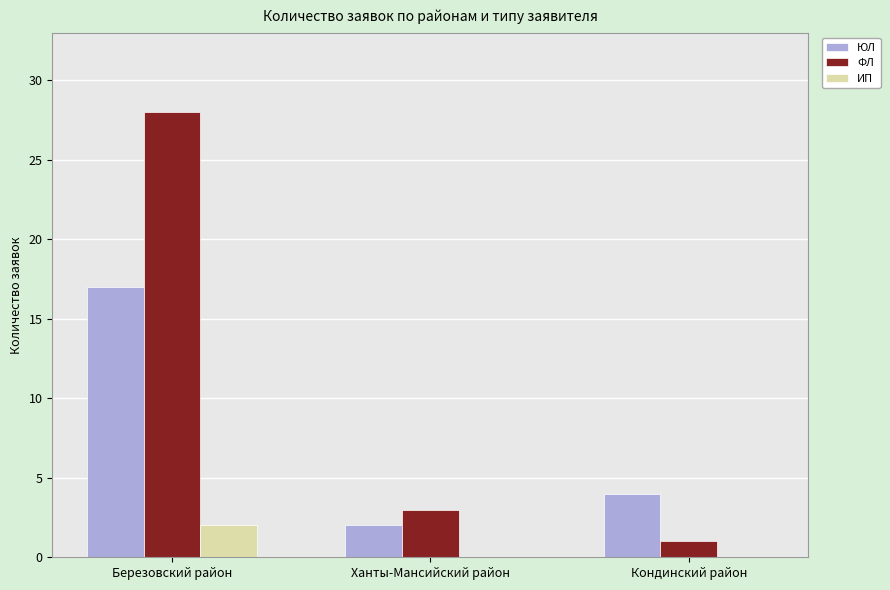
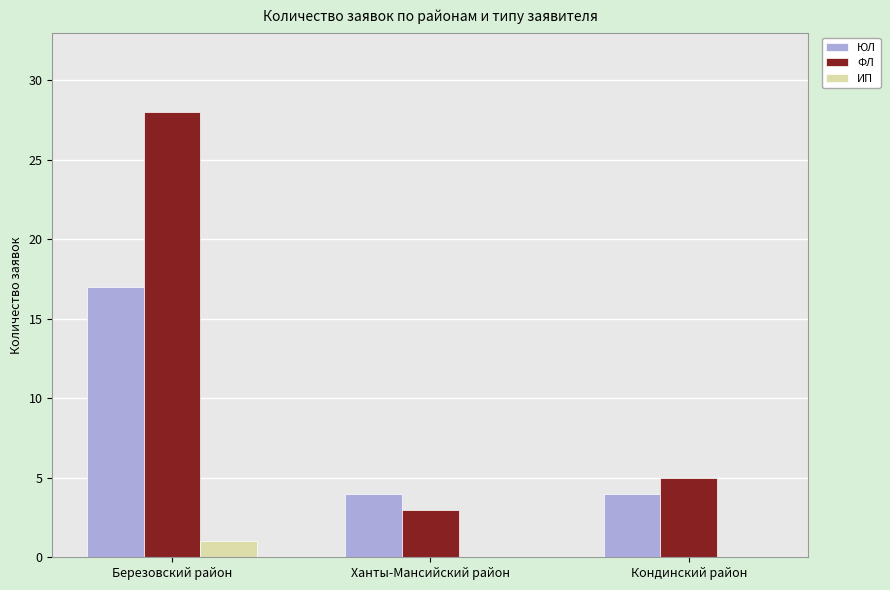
ИП, Березовский район: 2 -> 1
ЮЛ, Ханты-Мансийский район: 2 -> 4
ФЛ, Кондинский район: 1 -> 5
